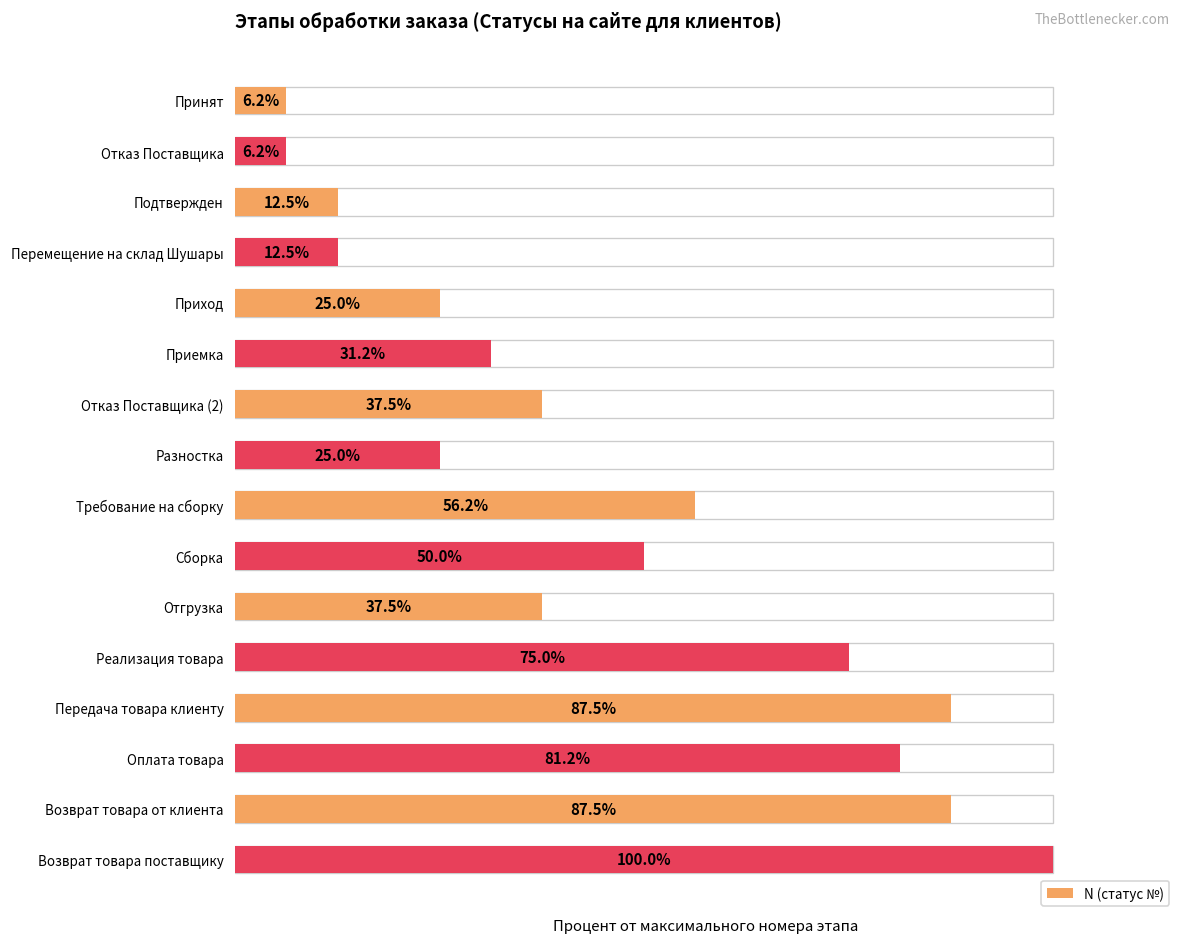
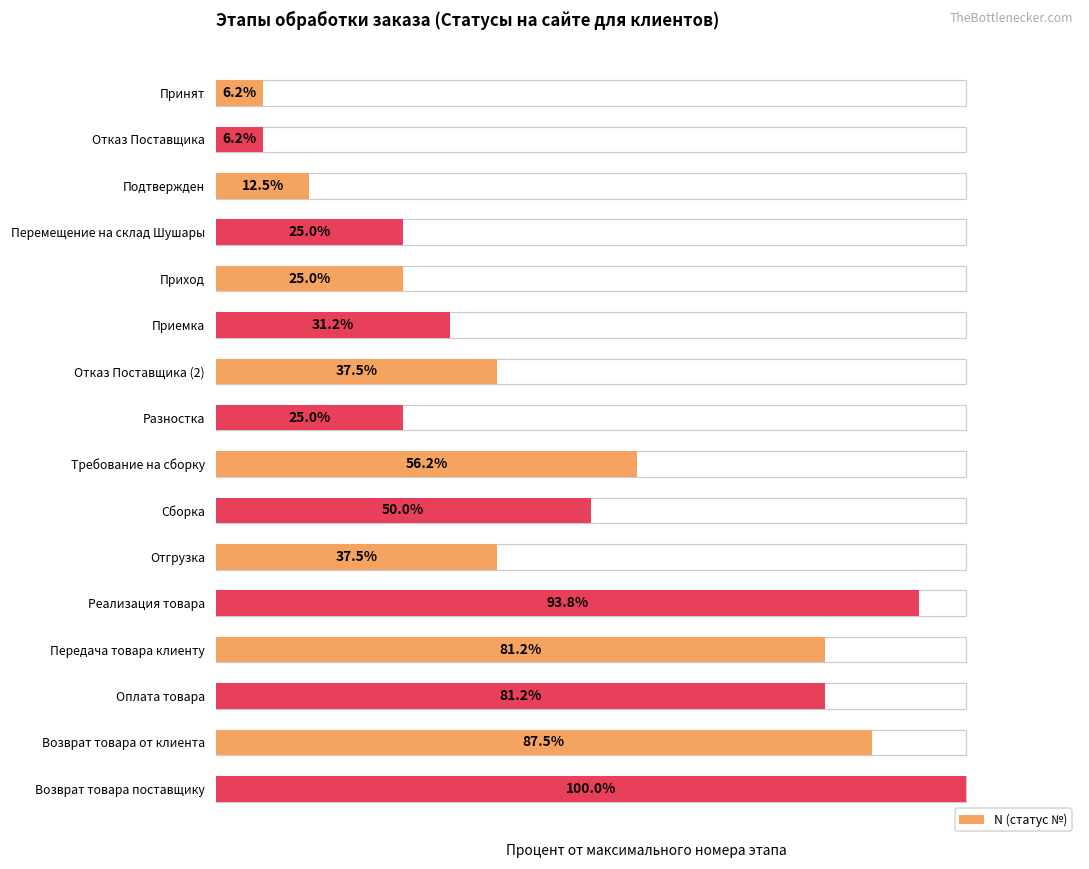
N (статус №), Перемещение на склад Шушары: 12.5% -> 25.0%
N (статус №), Реализация товара: 75.0% -> 93.8%
N (статус №), Передача товара клиенту: 87.5% -> 81.2%
